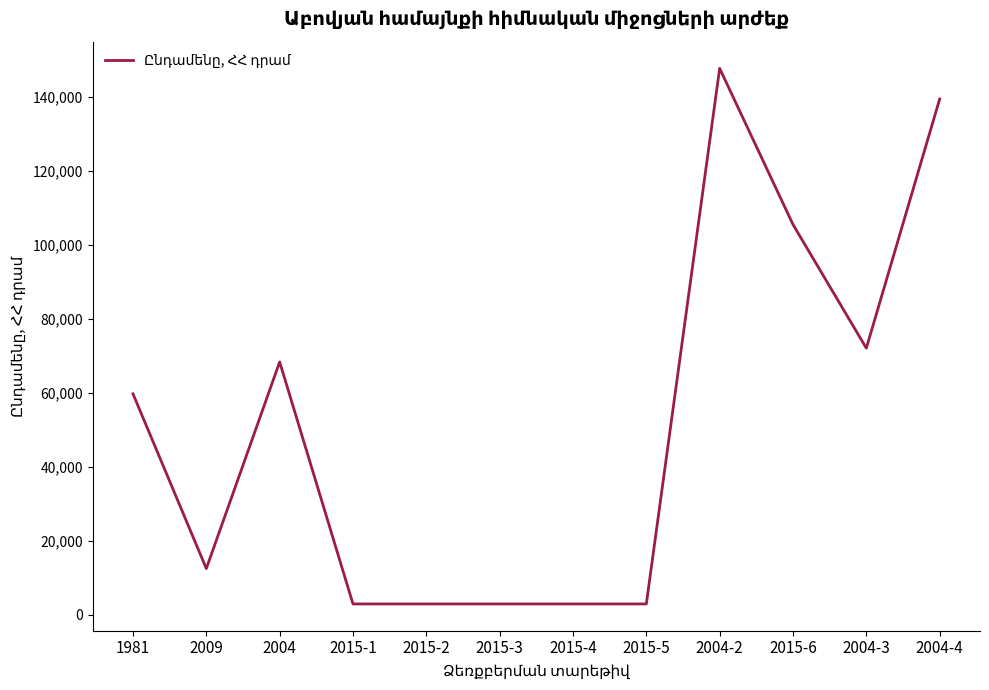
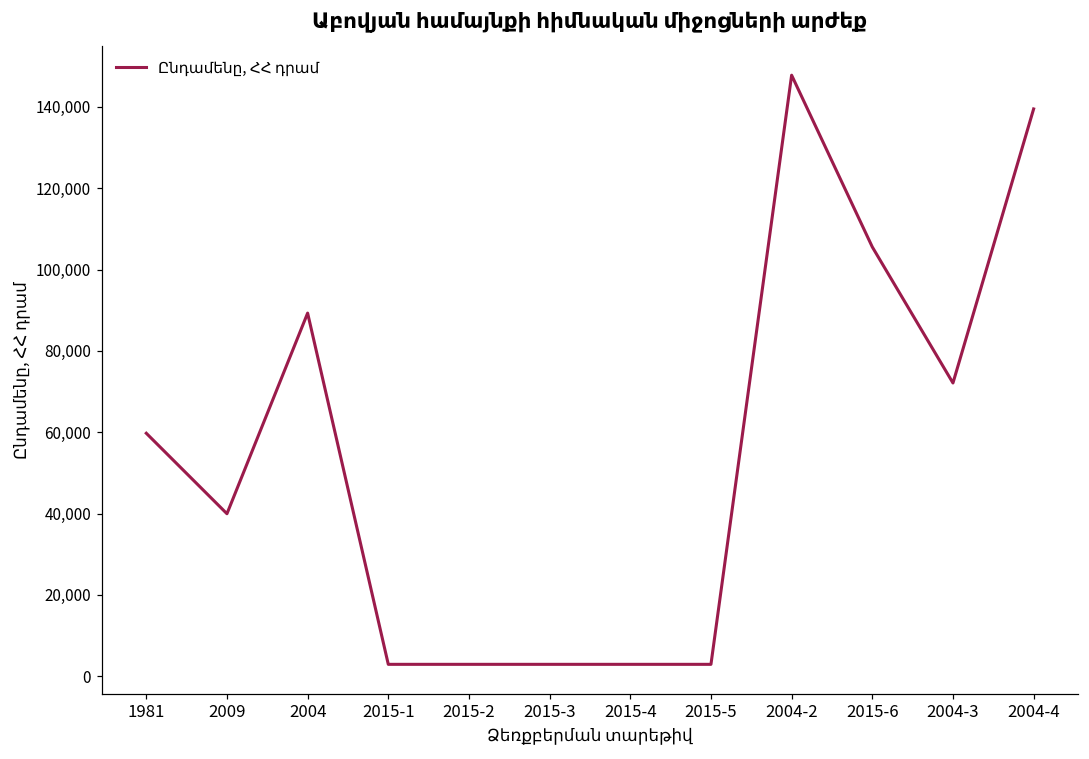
2009: 13,000 -> 40,000
2004: 68,000 -> 89,000
